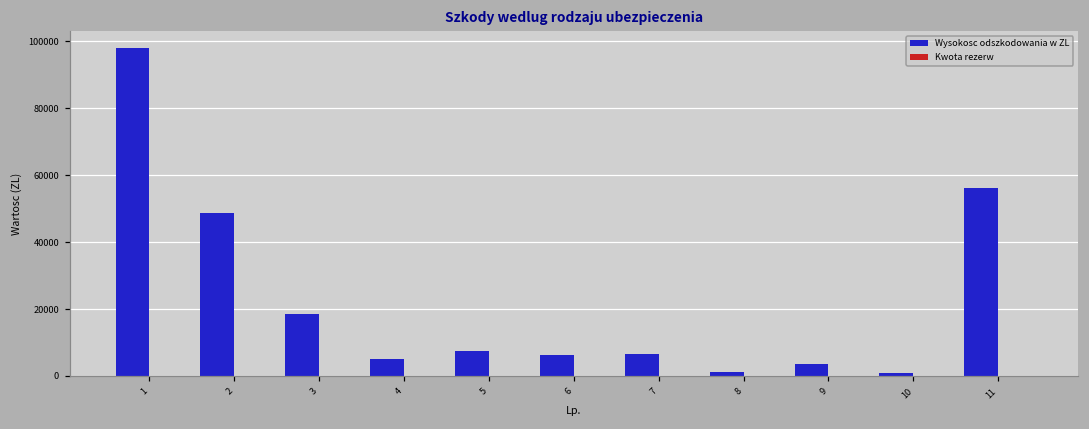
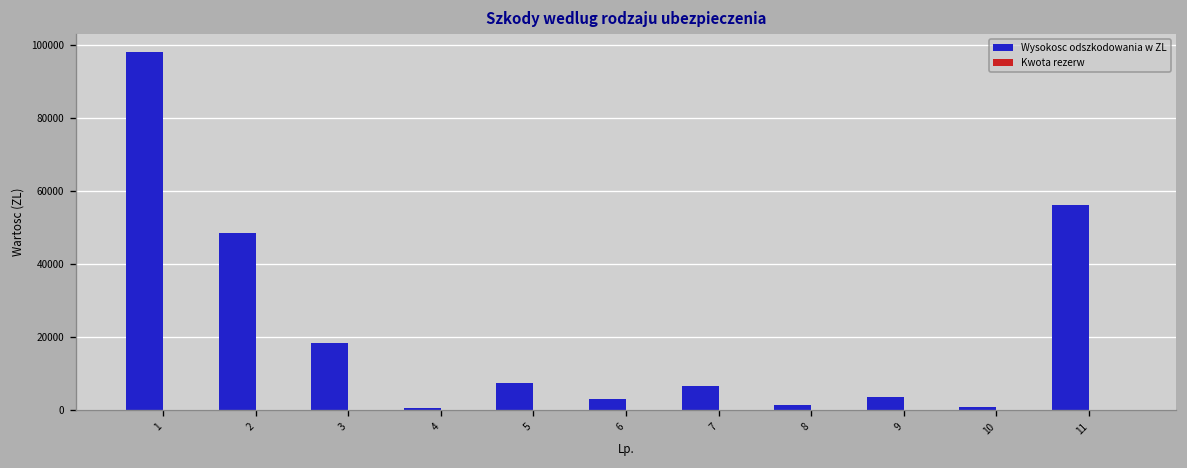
Wysokosc odszkodowania w ZL, 4: 5000 -> 1000
Wysokosc odszkodowania w ZL, 6: 6000 -> 3000
